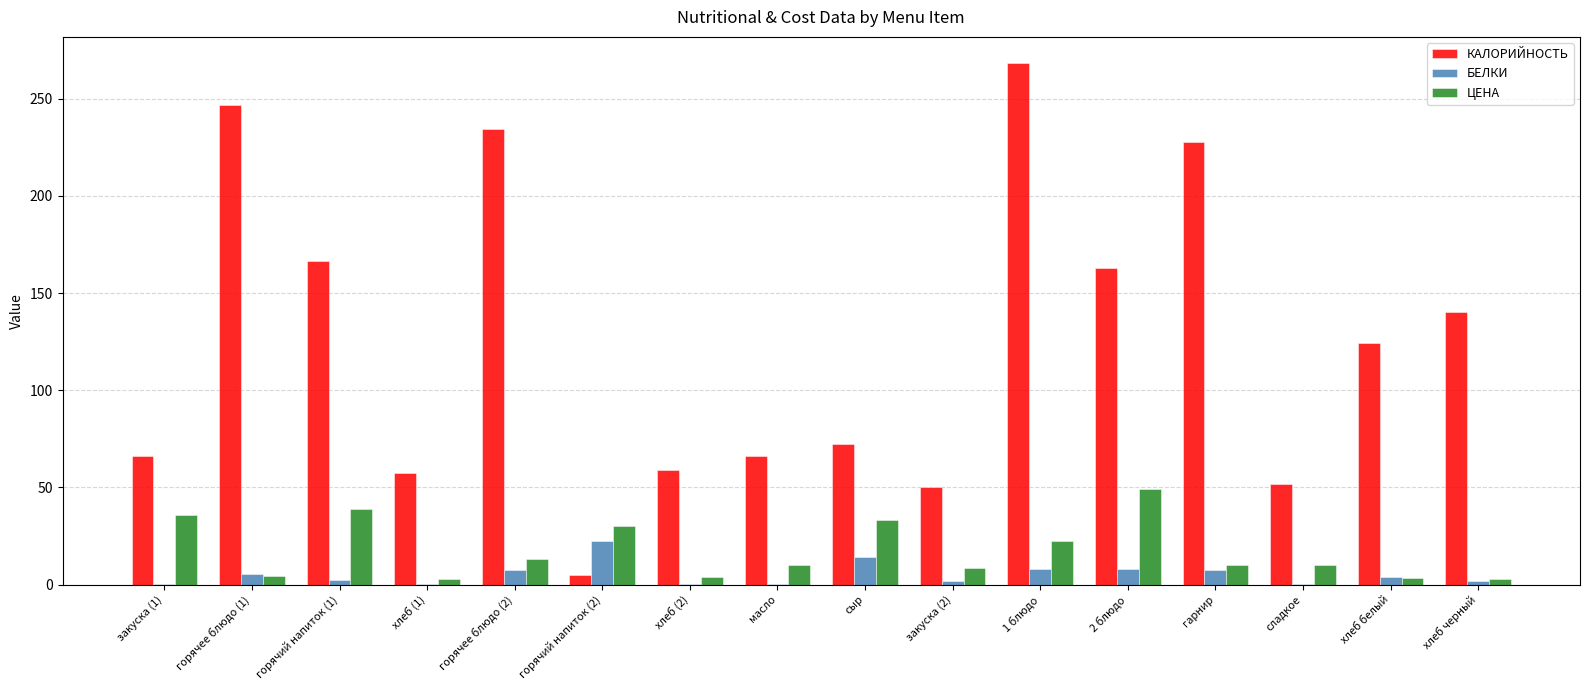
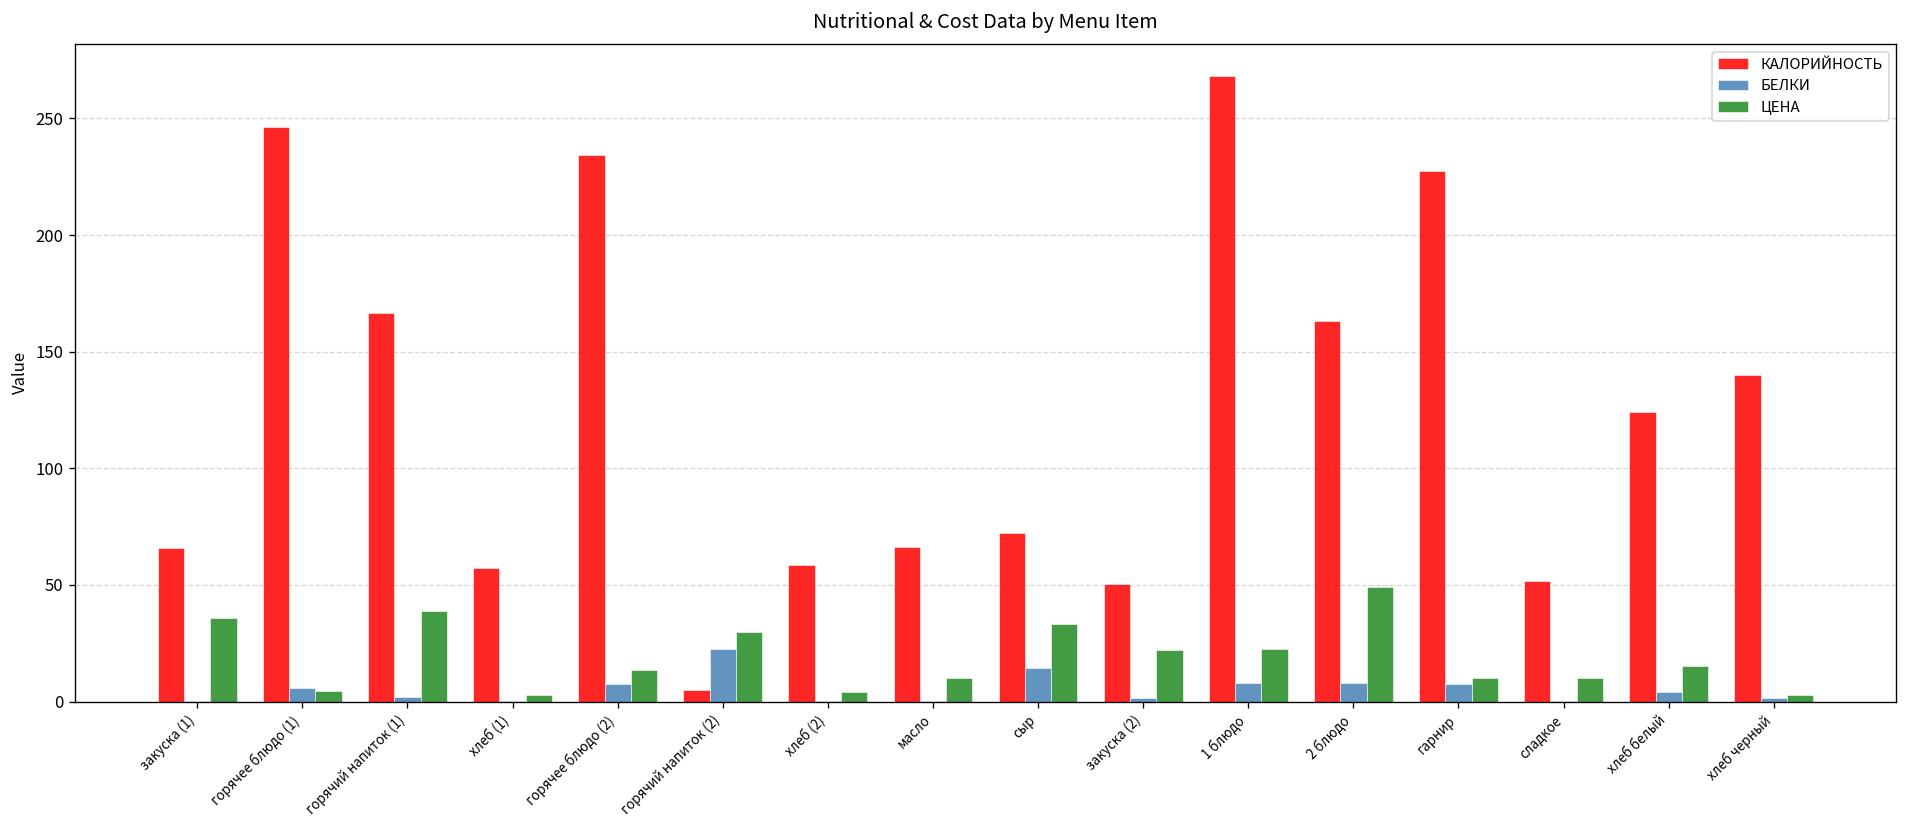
ЦЕНА, закуска (2): 8 -> 22
ЦЕНА, хлеб белый: 3 -> 15
